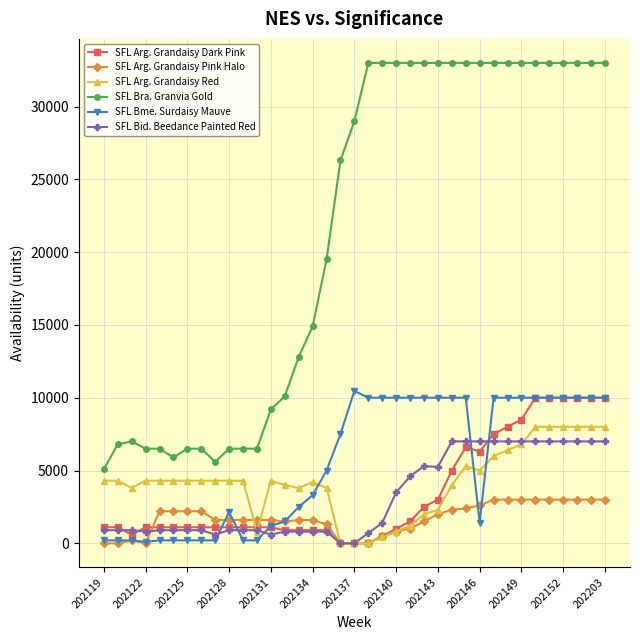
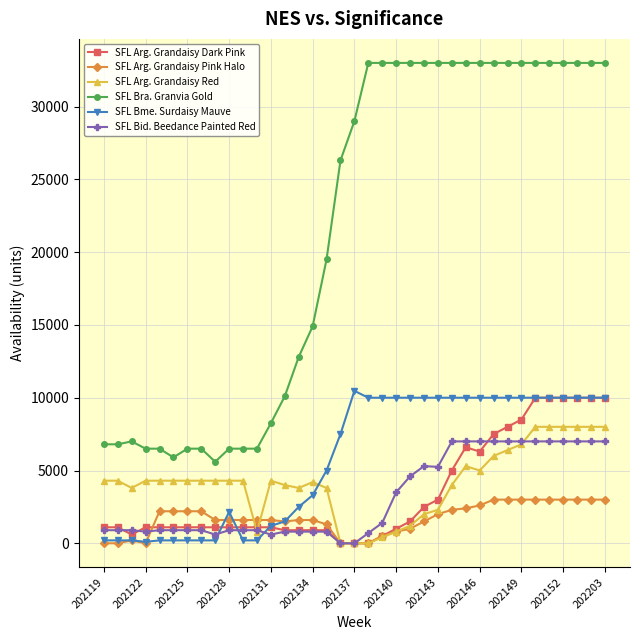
SFL Bra. Granvia Gold, 202119: 5100 -> 6800
SFL Bra. Granvia Gold, 202131: 9200 -> 8200
SFL Bme. Surdaisy Mauve, 202146: 1400 -> 10000
